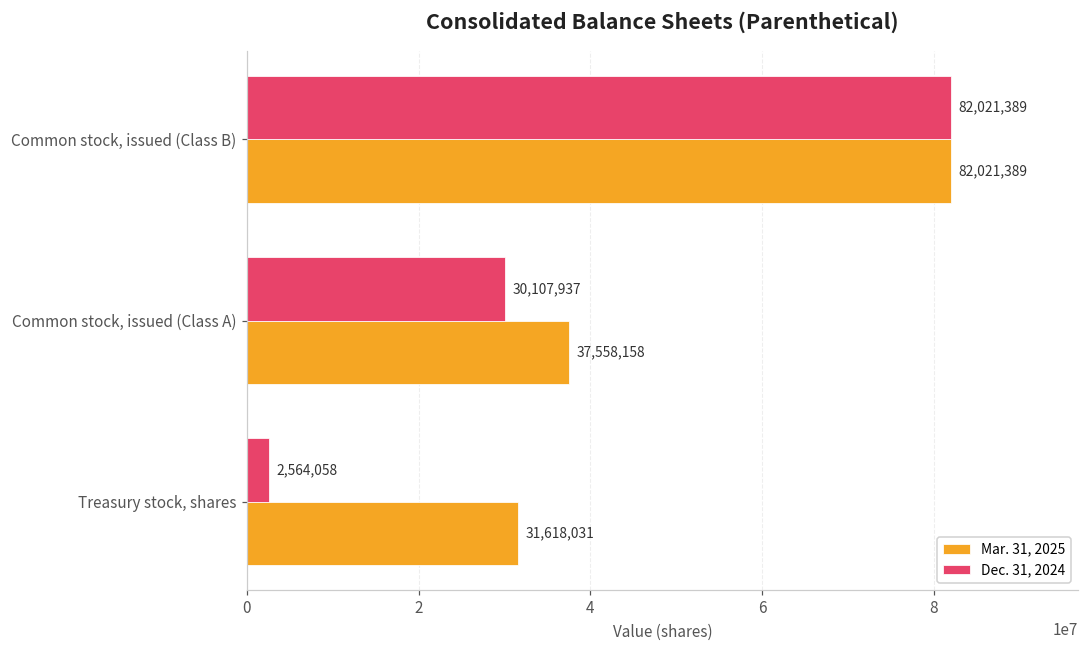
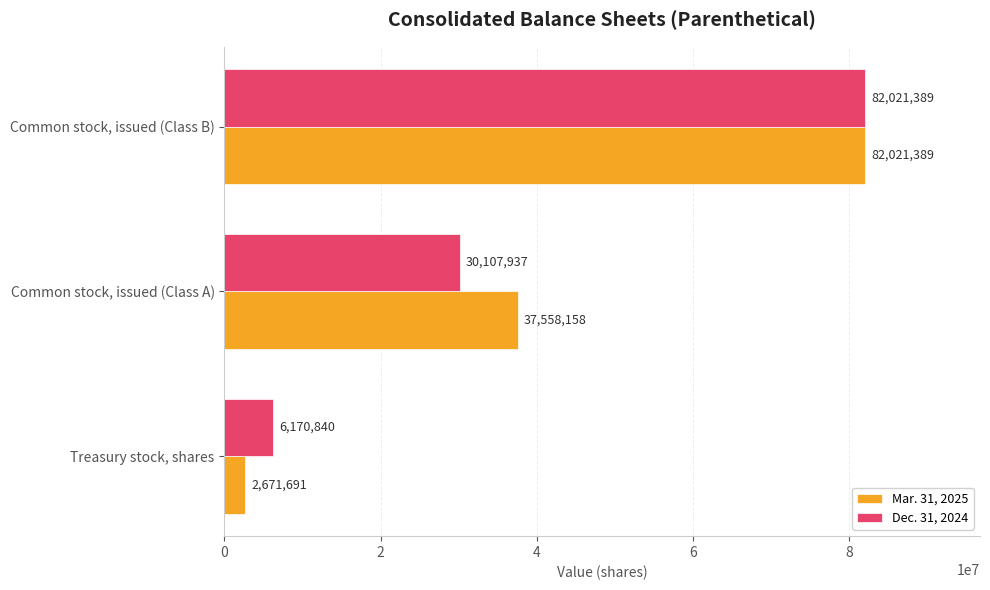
Dec. 31, 2024, Treasury stock, shares: 2,564,058 -> 6,170,840
Mar. 31, 2025, Treasury stock, shares: 31,618,031 -> 2,671,691
